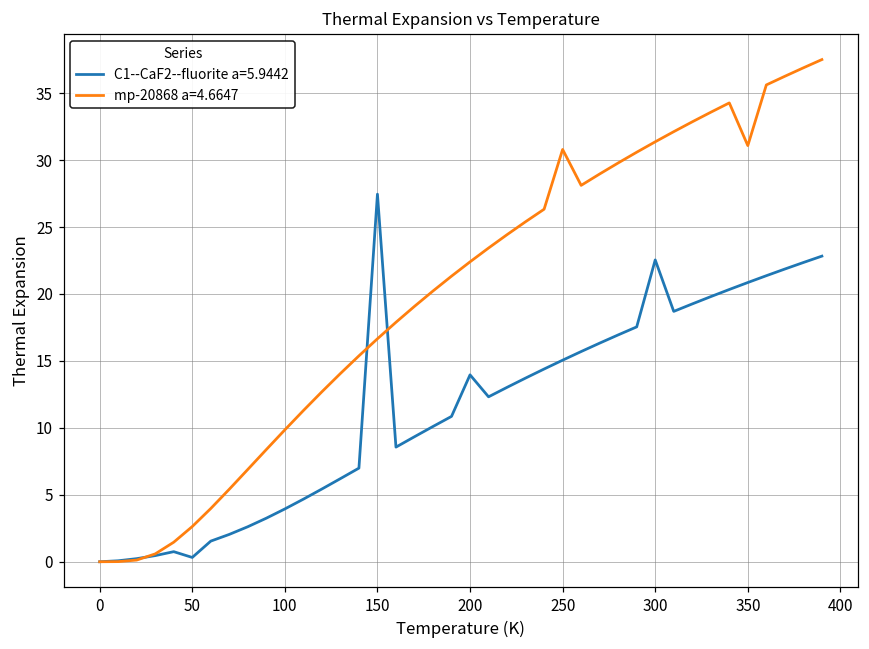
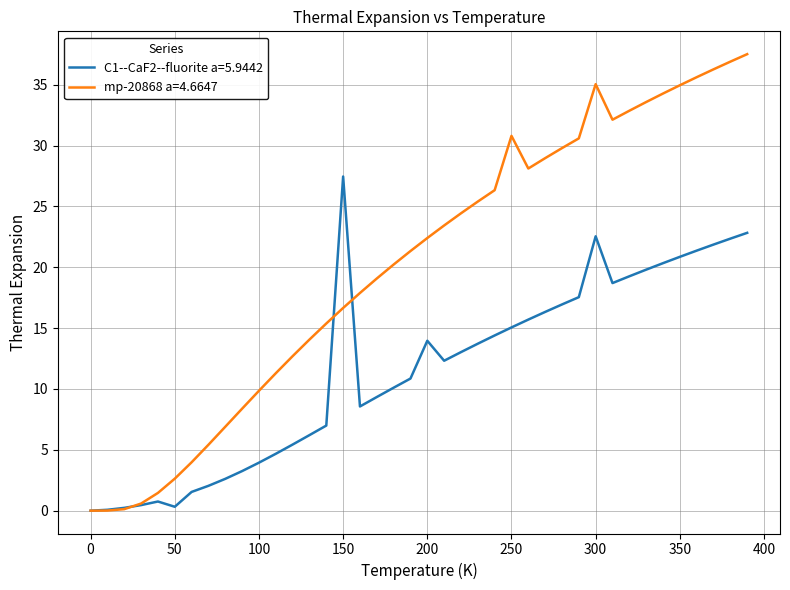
mp-20868 a=4.6647, 300: 31.4 -> 35.0
mp-20868 a=4.6647, 350: 31.1 -> 34.9
